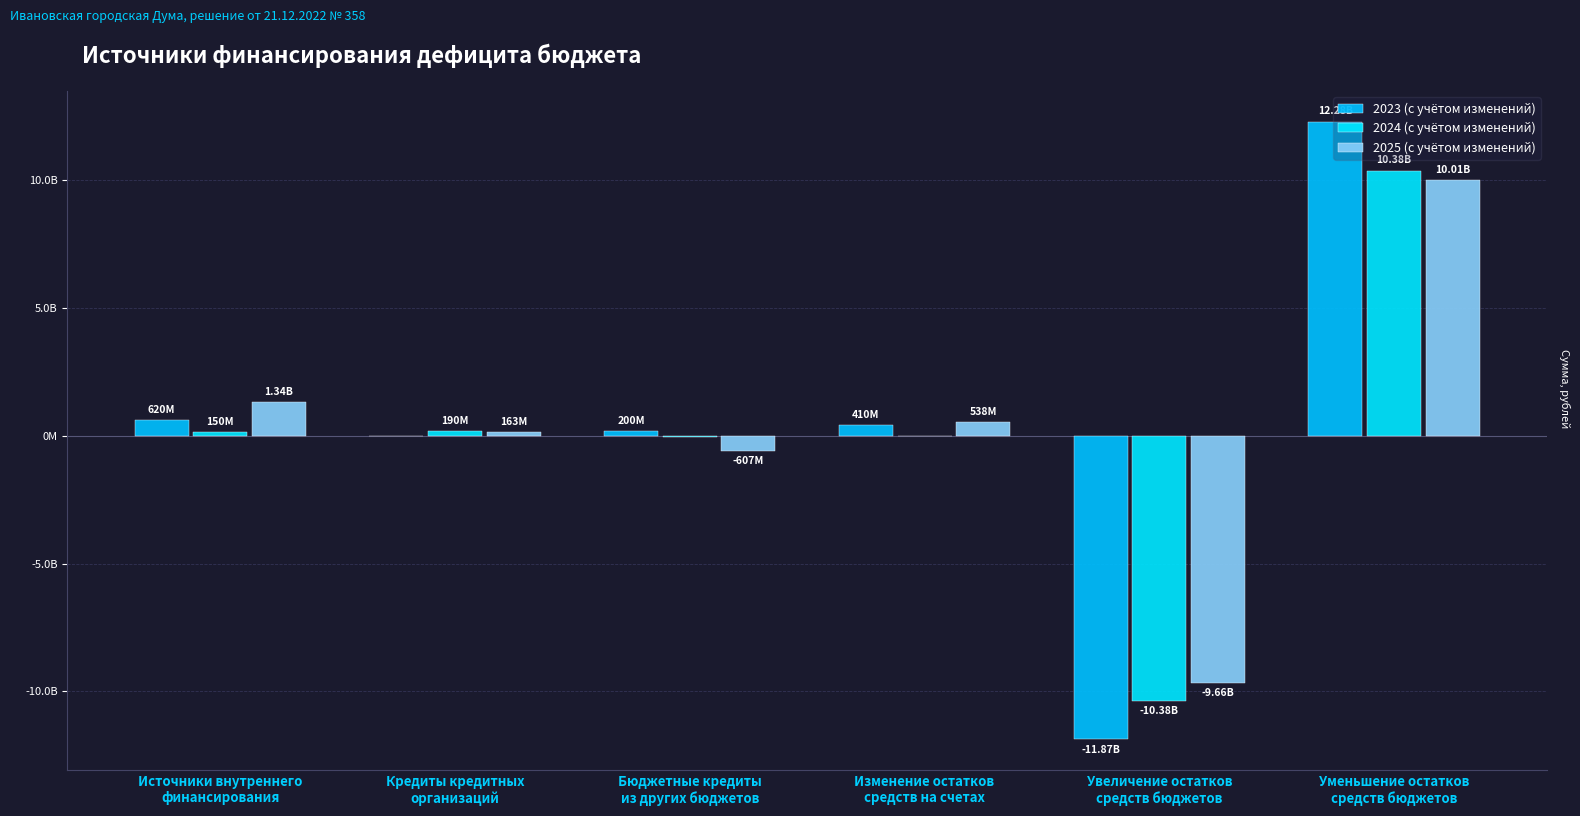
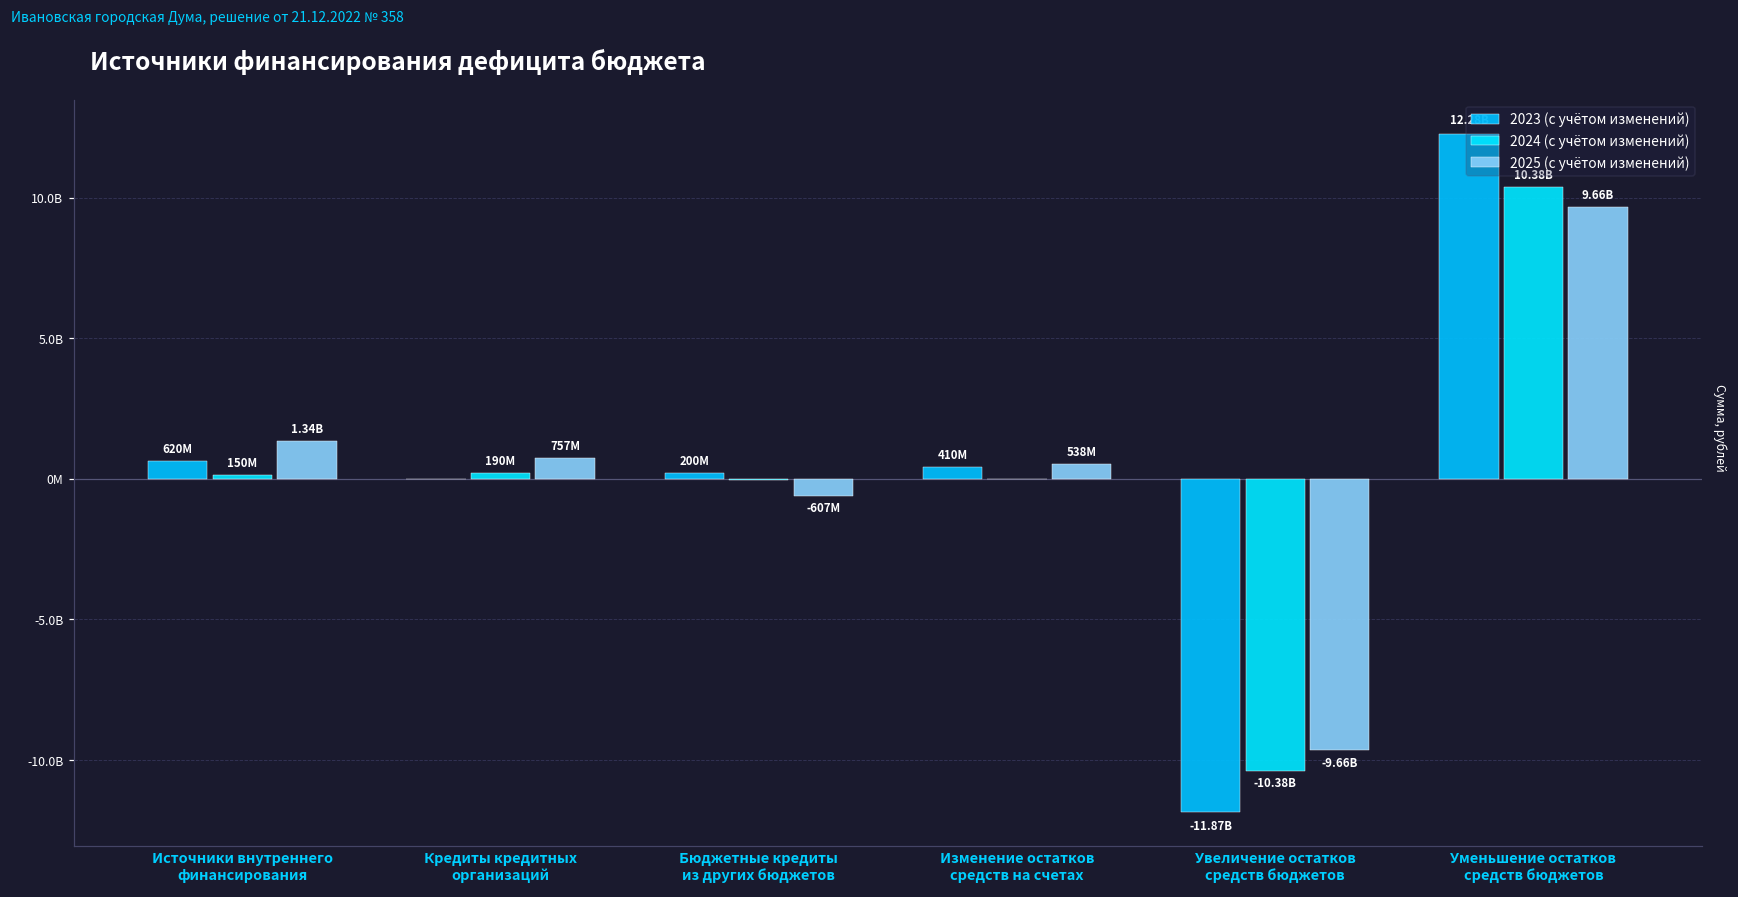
2025 (с учётом изменений), Кредиты кредитных организаций: 163M -> 757M
2025 (с учётом изменений), Уменьшение остатков средств бюджетов: 10.01B -> 9.66B
